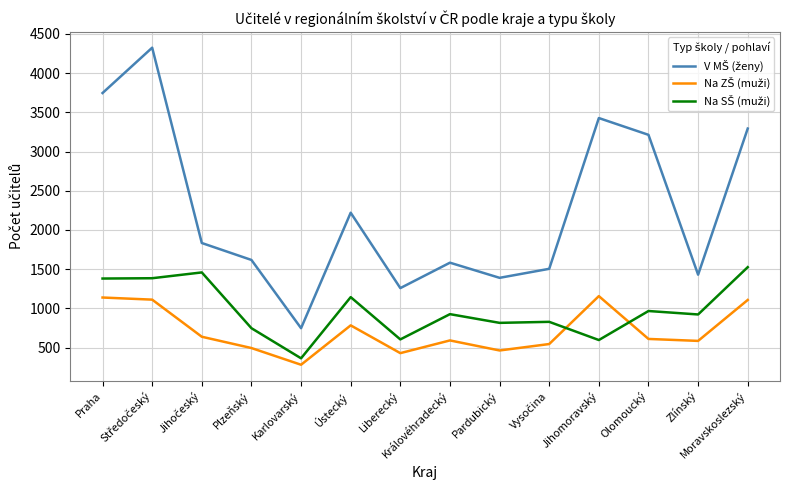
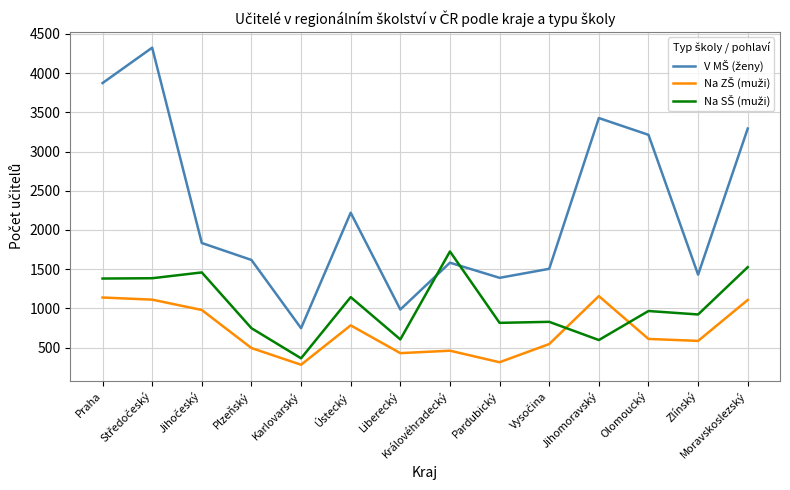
V MŠ (ženy), Praha: 3700 -> 3900
Na ZŠ (muži), Jihočeský: 600 -> 1000
V MŠ (ženy), Liberecký: 1300 -> 1000
Na ZŠ (muži), Královéhradecký: 600 -> 500
Na SŠ (muži), Královéhradecký: 900 -> 1700
Na ZŠ (muži), Pardubický: 500 -> 300
